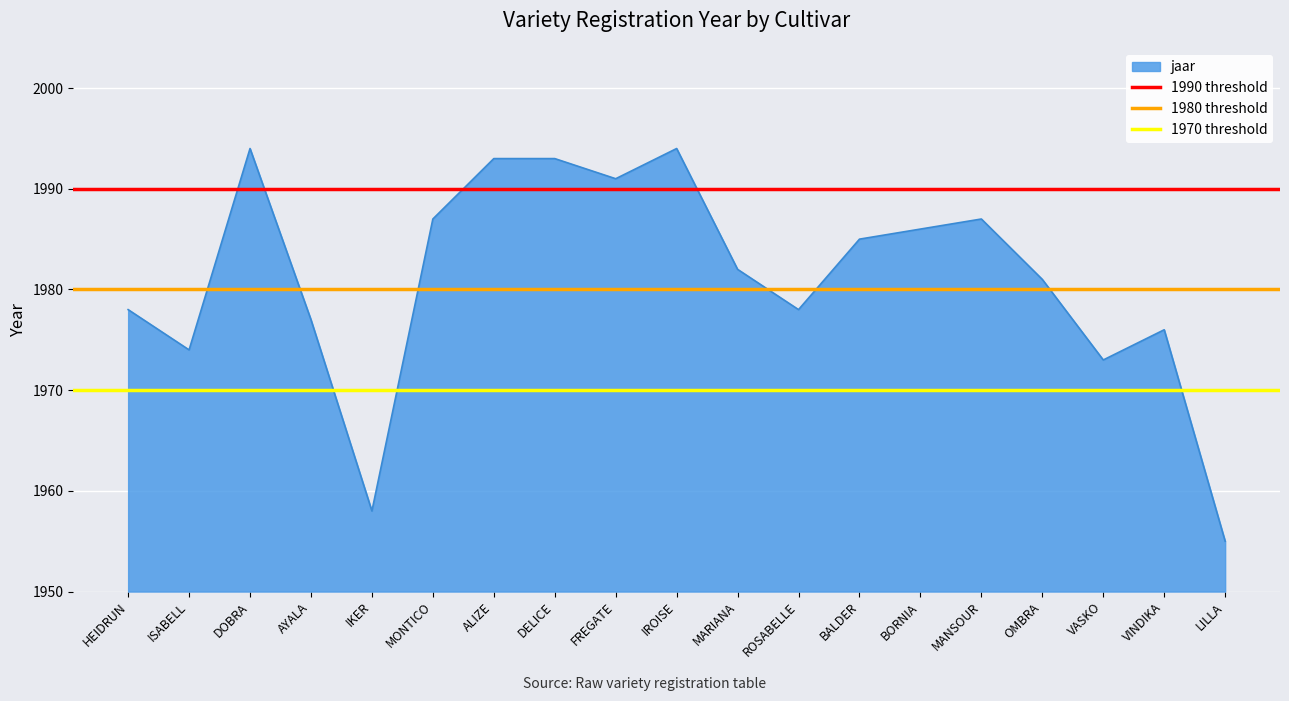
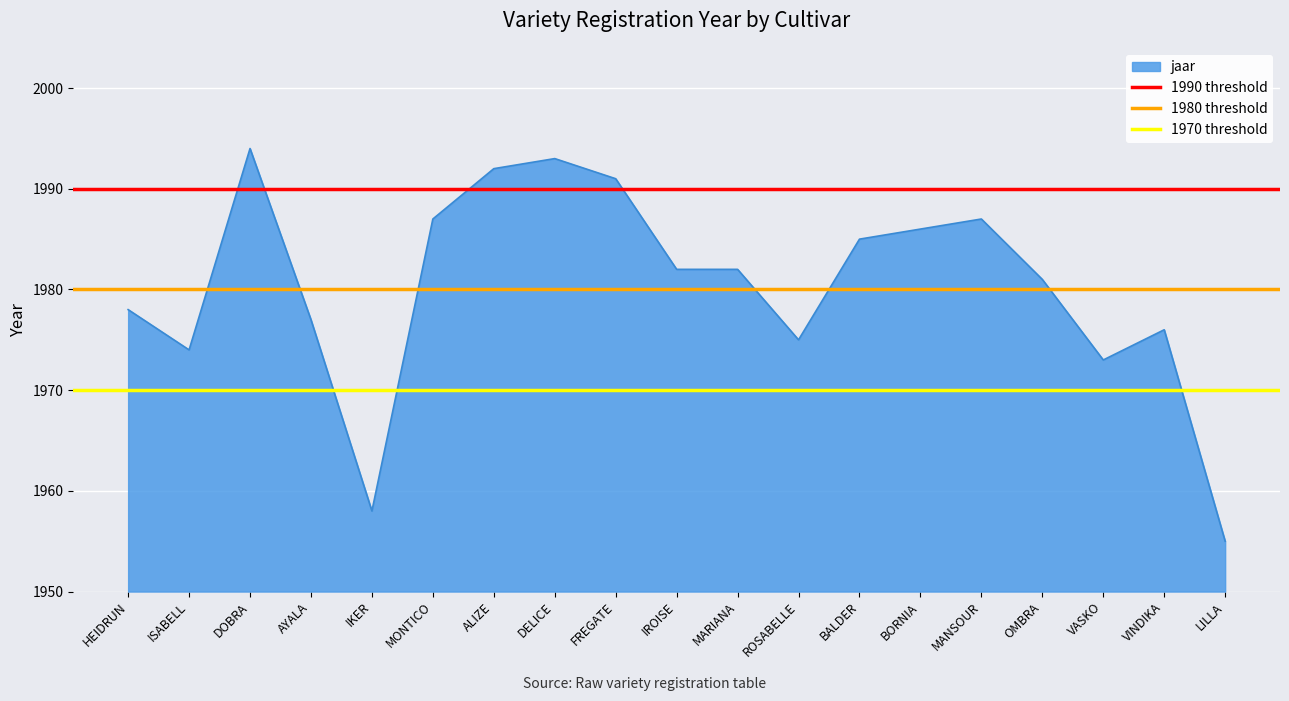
ALIZE: 1993 -> 1992
IROISE: 1994 -> 1982
ROSABELLE: 1978 -> 1975
